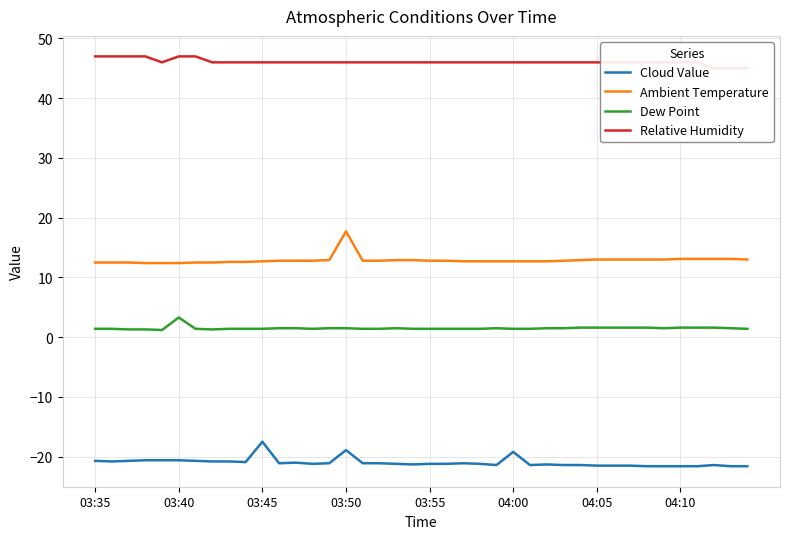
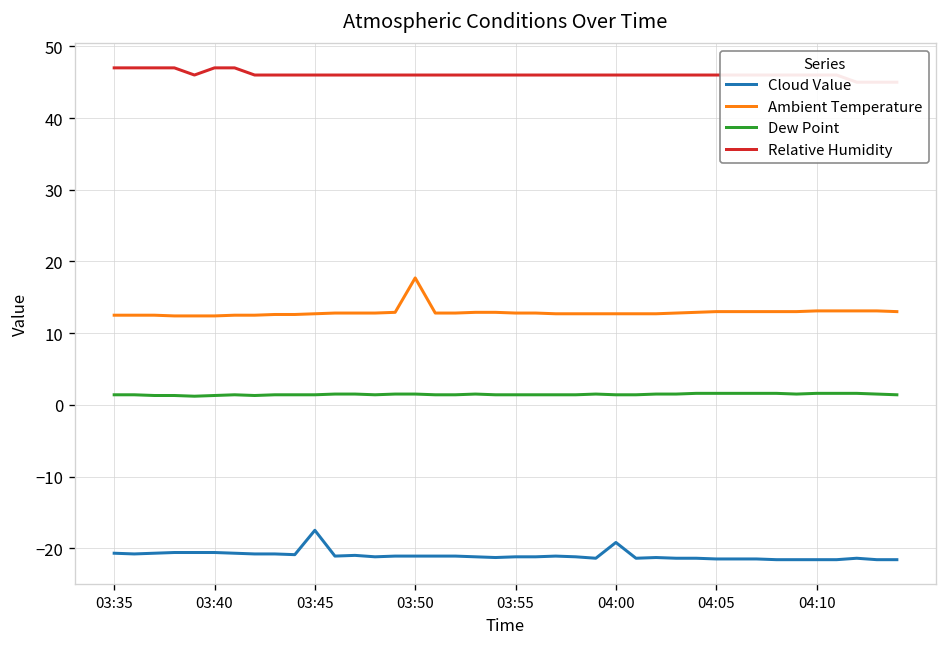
Dew Point, 03:40: 3 -> 1
Cloud Value, 03:50: -19 -> -21
